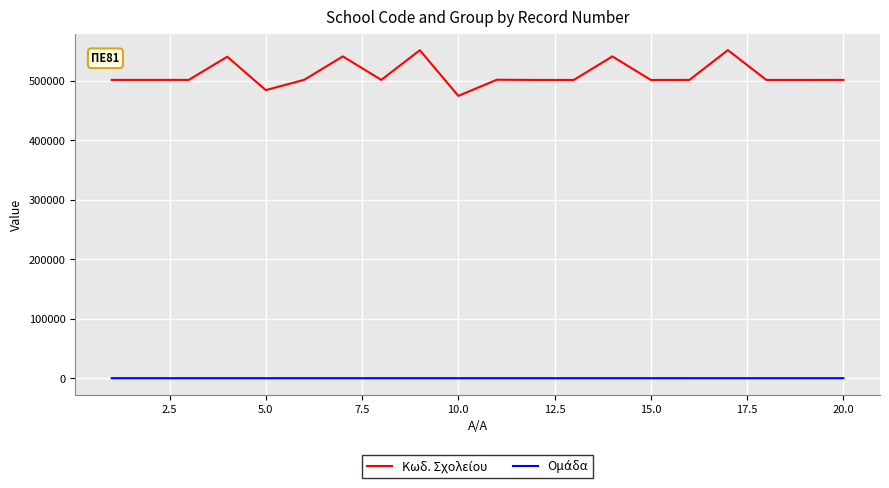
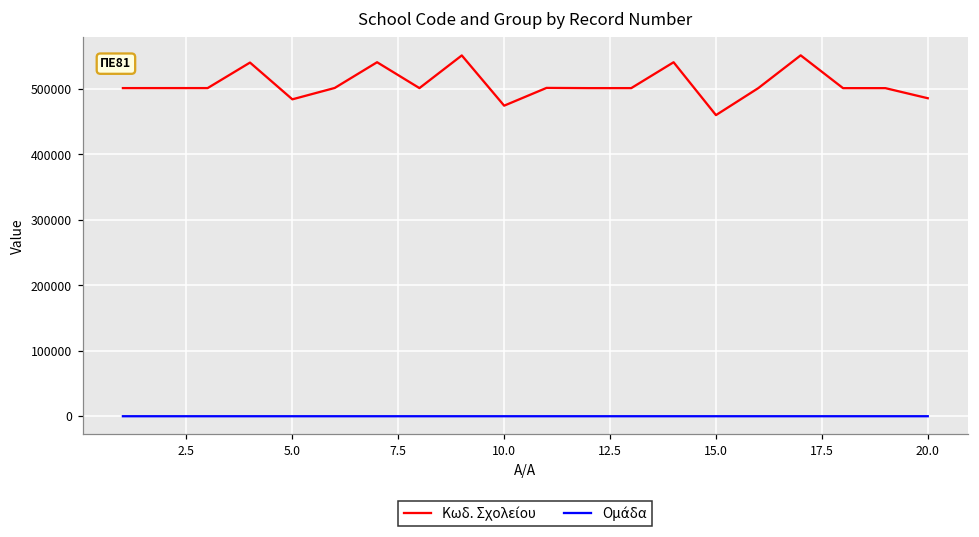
Κωδ. Σχολείου, 15.0: 500000 -> 460000
Κωδ. Σχολείου, 20.0: 500000 -> 490000
